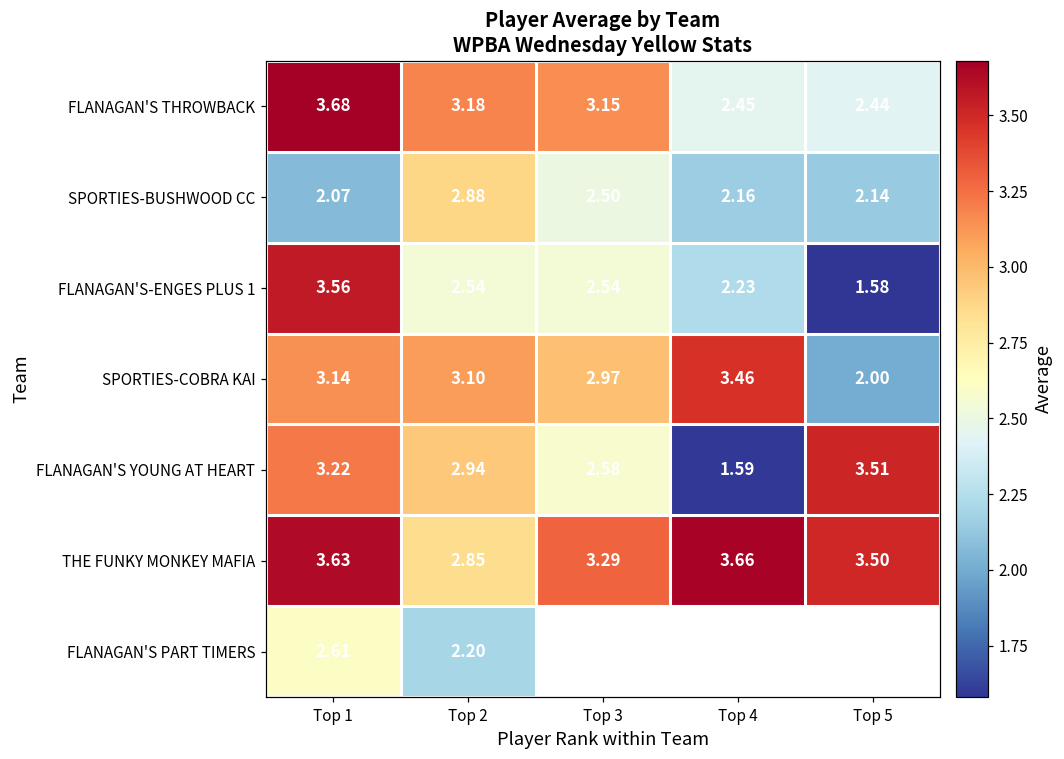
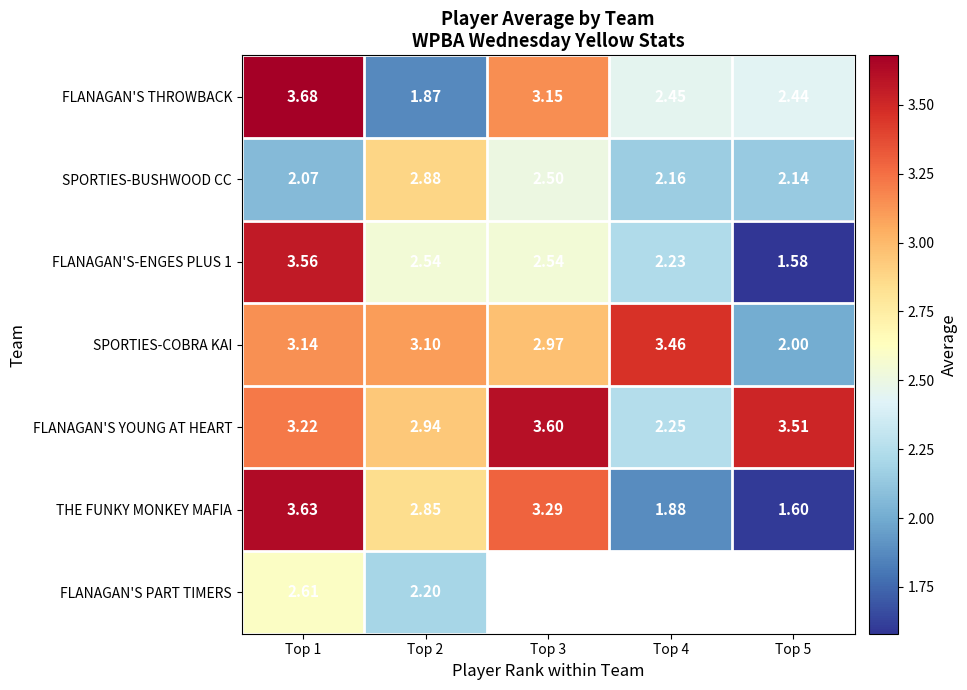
FLANAGAN'S THROWBACK, Top 2: 3.18 -> 1.87
FLANAGAN'S YOUNG AT HEART, Top 3: 2.58 -> 3.60
FLANAGAN'S YOUNG AT HEART, Top 4: 1.59 -> 2.25
THE FUNKY MONKEY MAFIA, Top 4: 3.66 -> 1.88
THE FUNKY MONKEY MAFIA, Top 5: 3.50 -> 1.60
